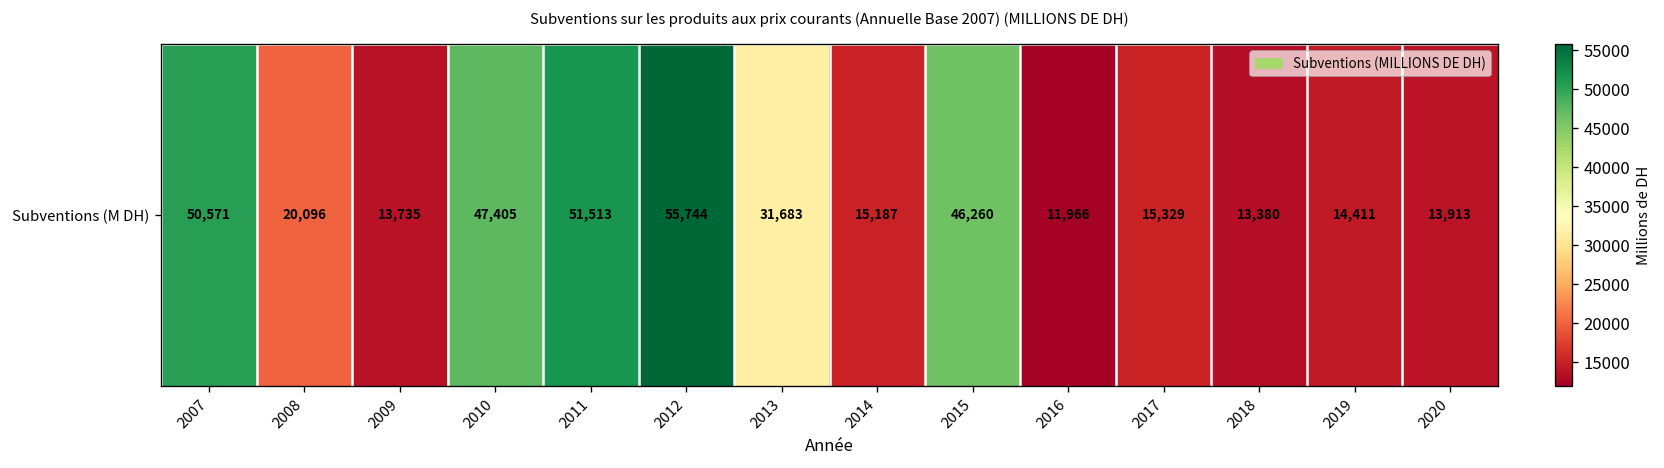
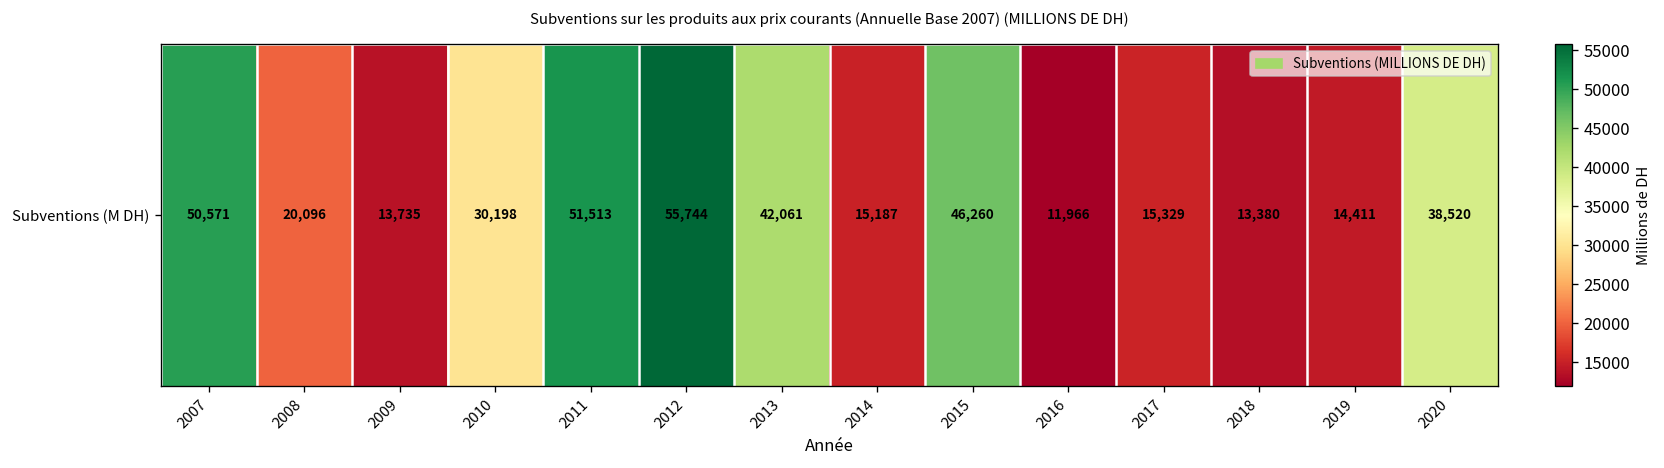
Subventions (M DH), 2010: 47,405 -> 30,198
Subventions (M DH), 2013: 31,683 -> 42,061
Subventions (M DH), 2020: 13,913 -> 38,520
